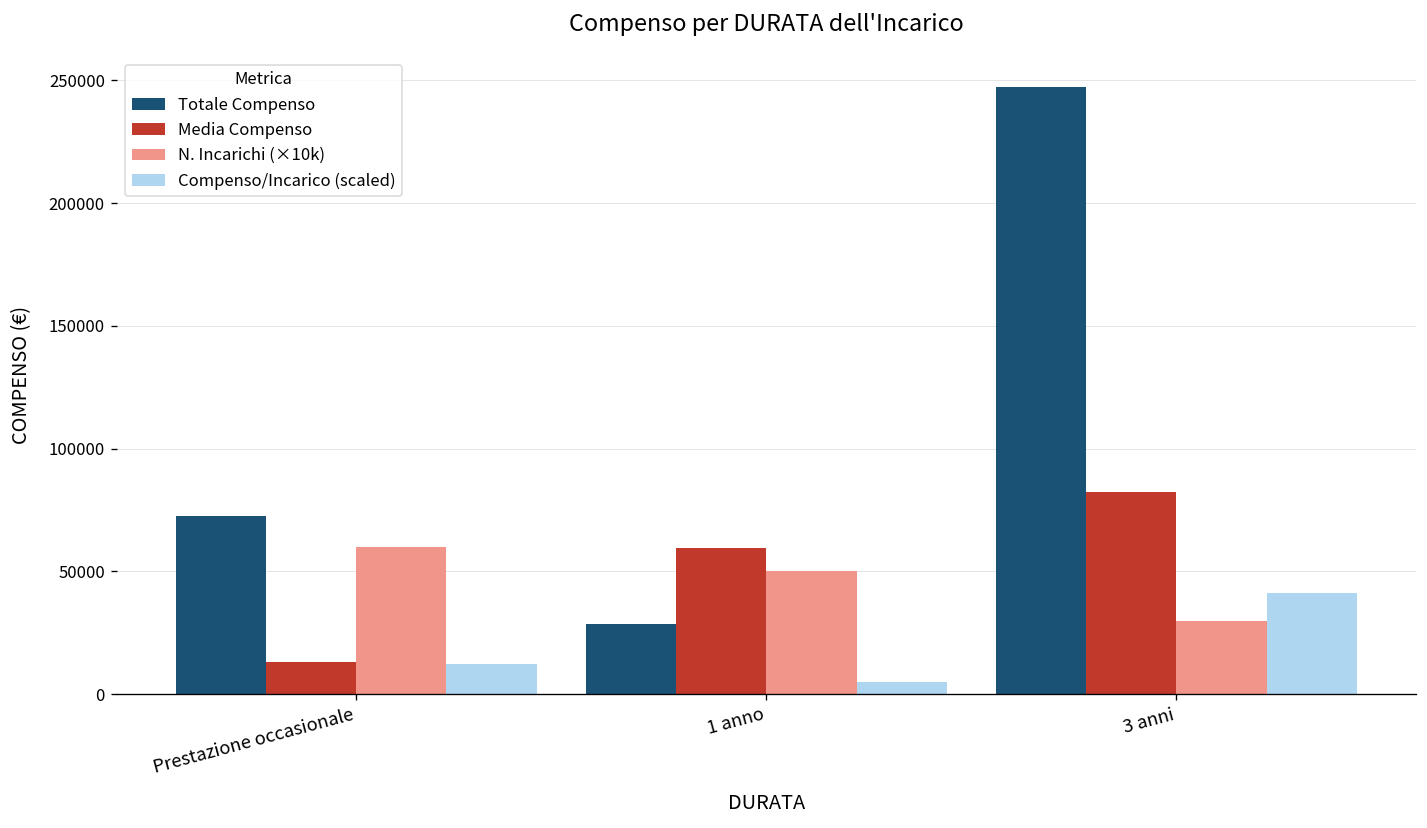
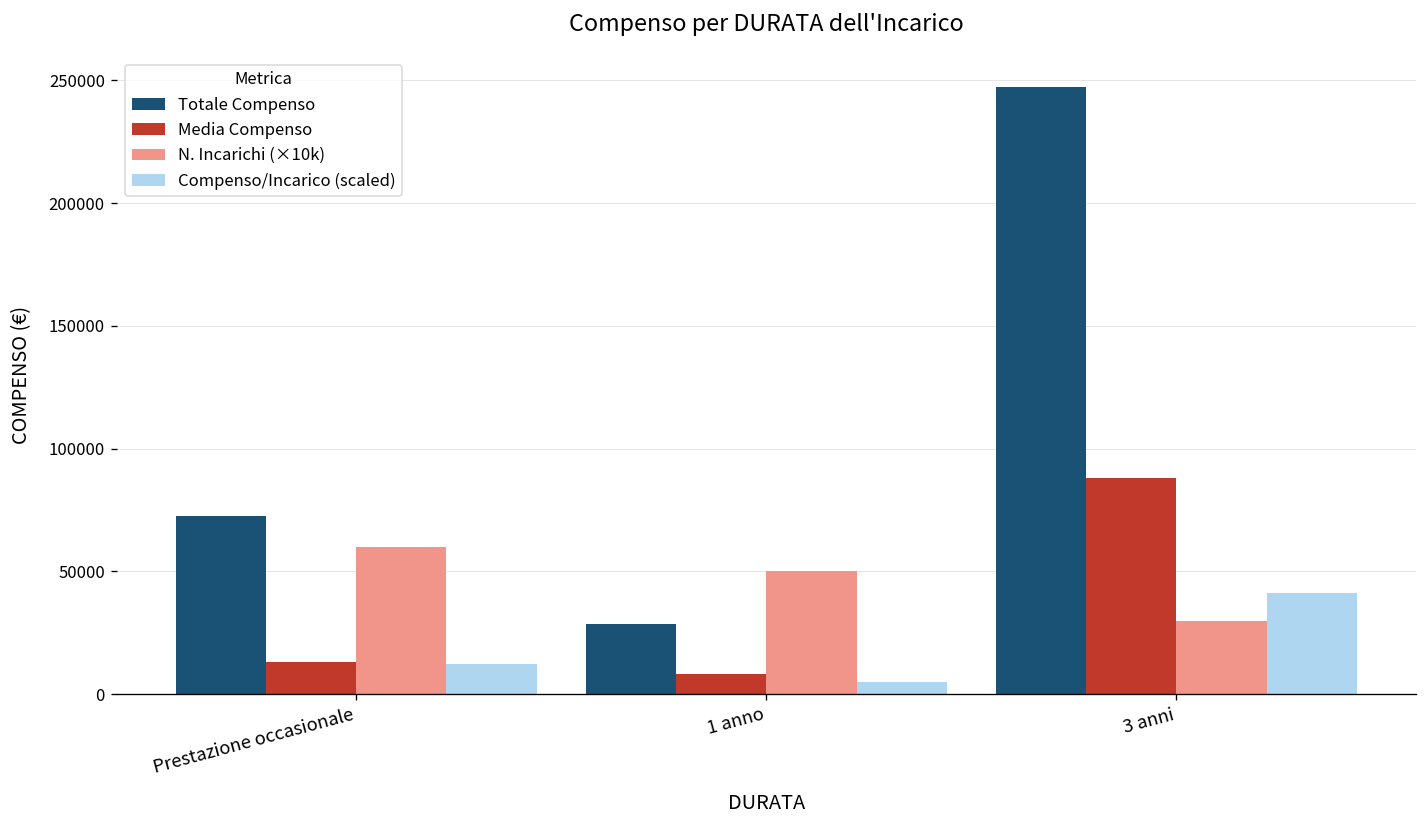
Media Compenso, 1 anno: 60000 -> 8000
Media Compenso, 3 anni: 83000 -> 88000
